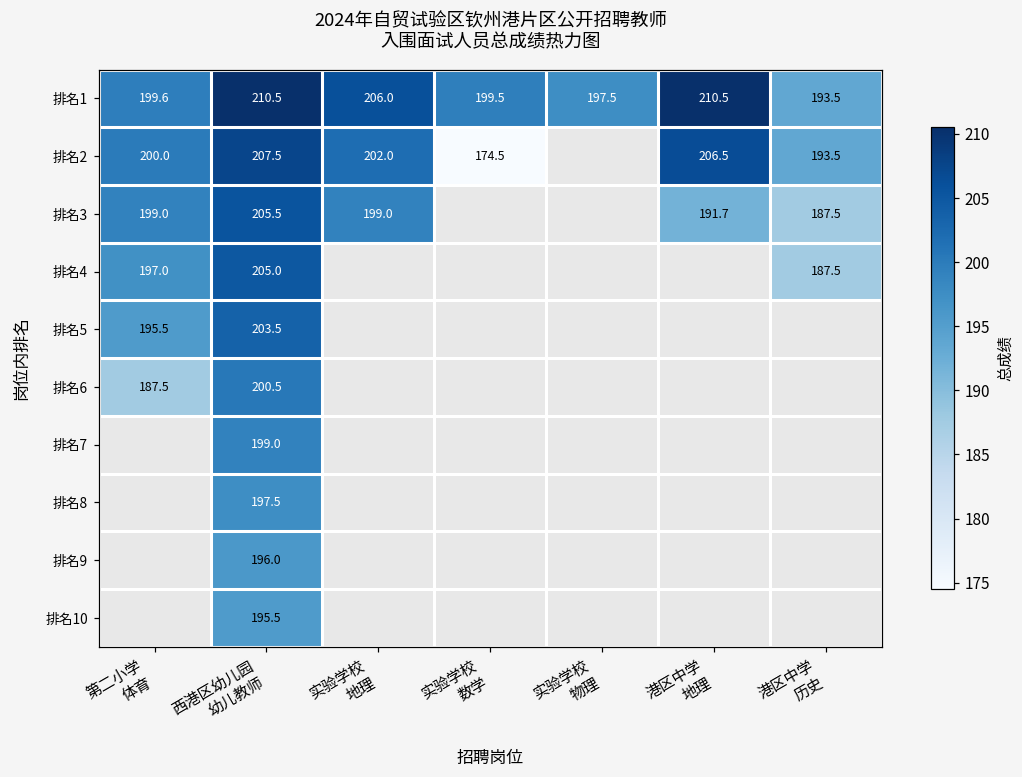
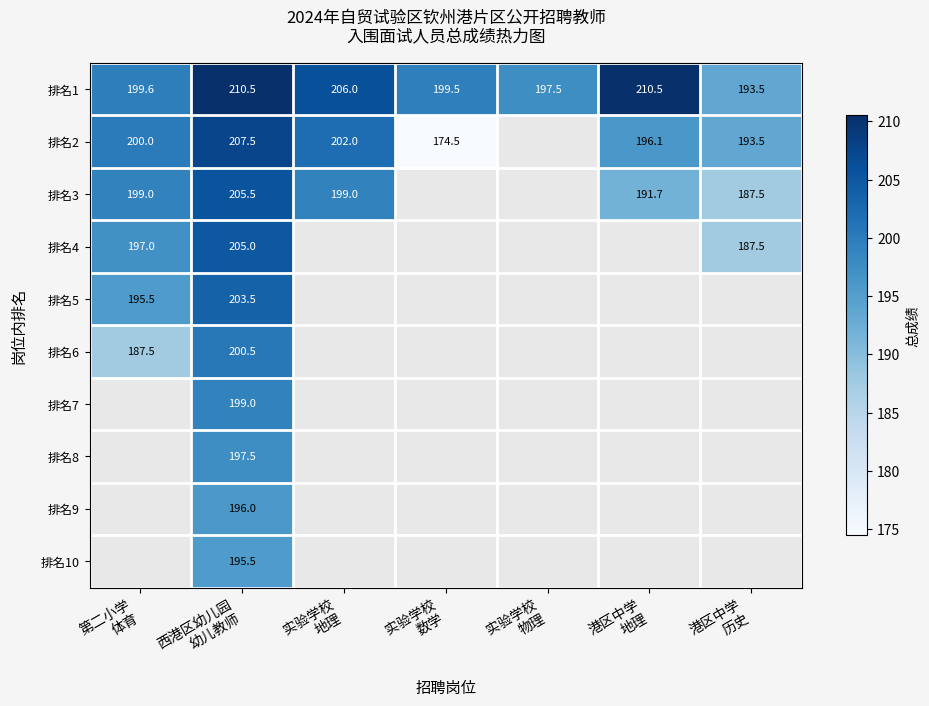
排名2, 港区中学 地理: 206.5 -> 196.1
